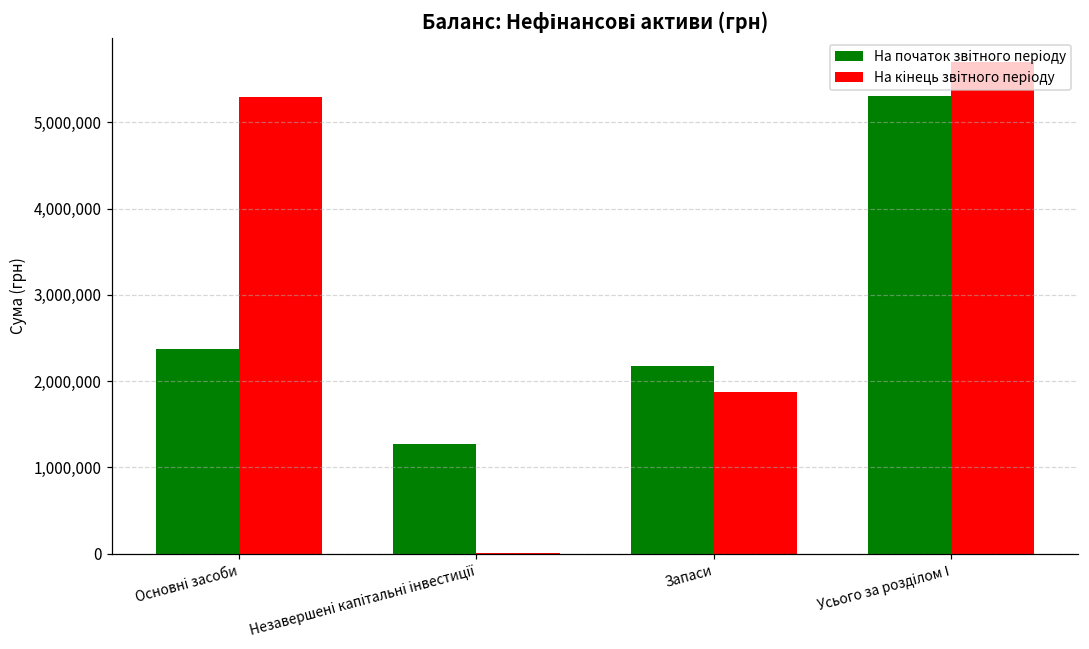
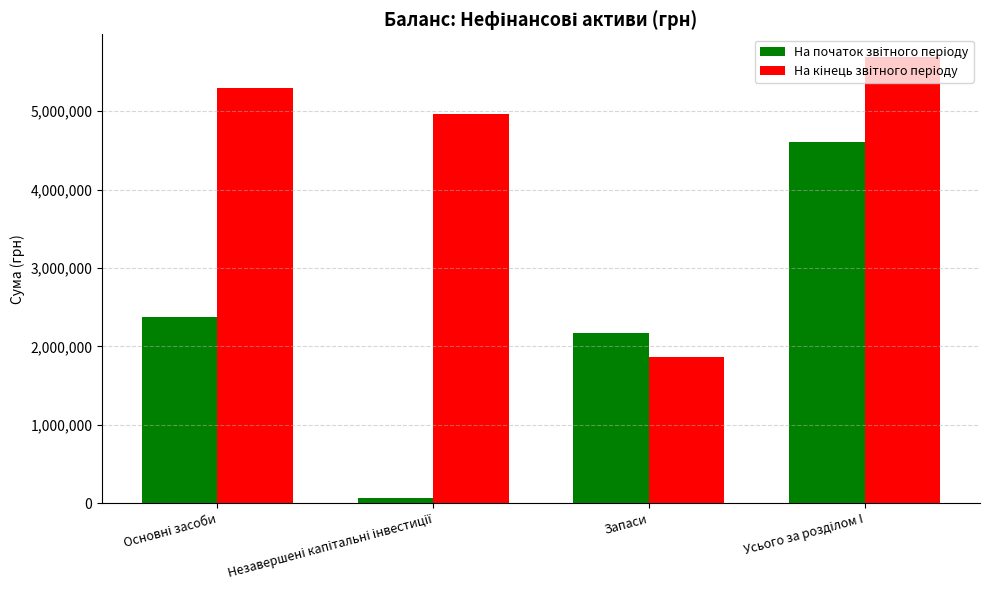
На початок звітного періоду, Незавершені капітальні інвестиції: 1,300,000 -> 100,000
На кінець звітного періоду, Незавершені капітальні інвестиції: 0 -> 5,000,000
На початок звітного періоду, Усього за розділом І: 5,300,000 -> 4,600,000
